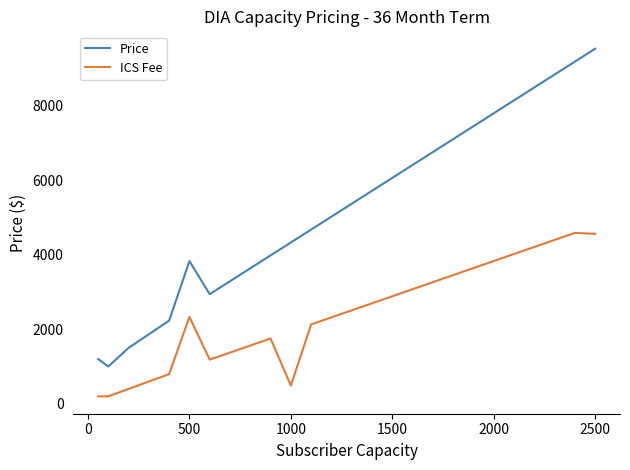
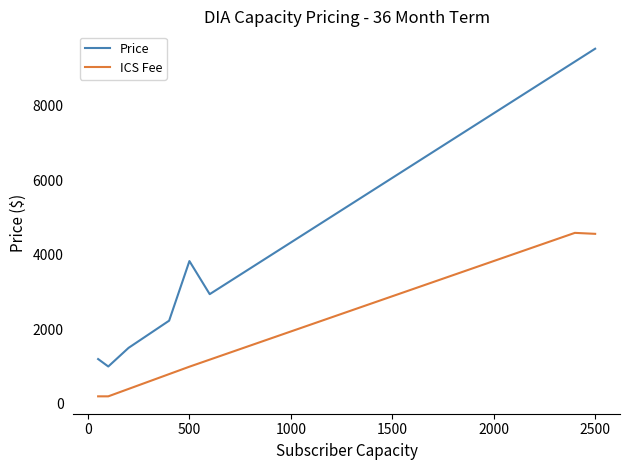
ICS Fee, 500: 2300 -> 1000
ICS Fee, 1000: 500 -> 1900
